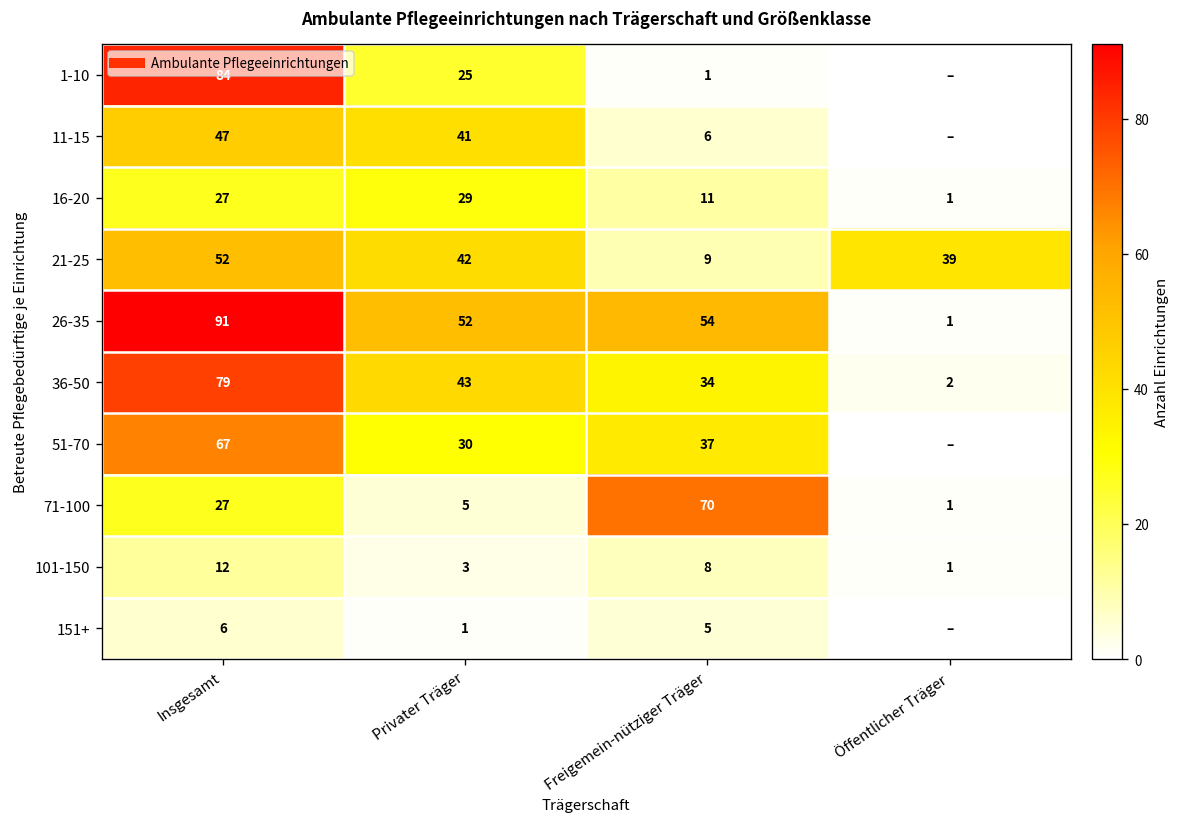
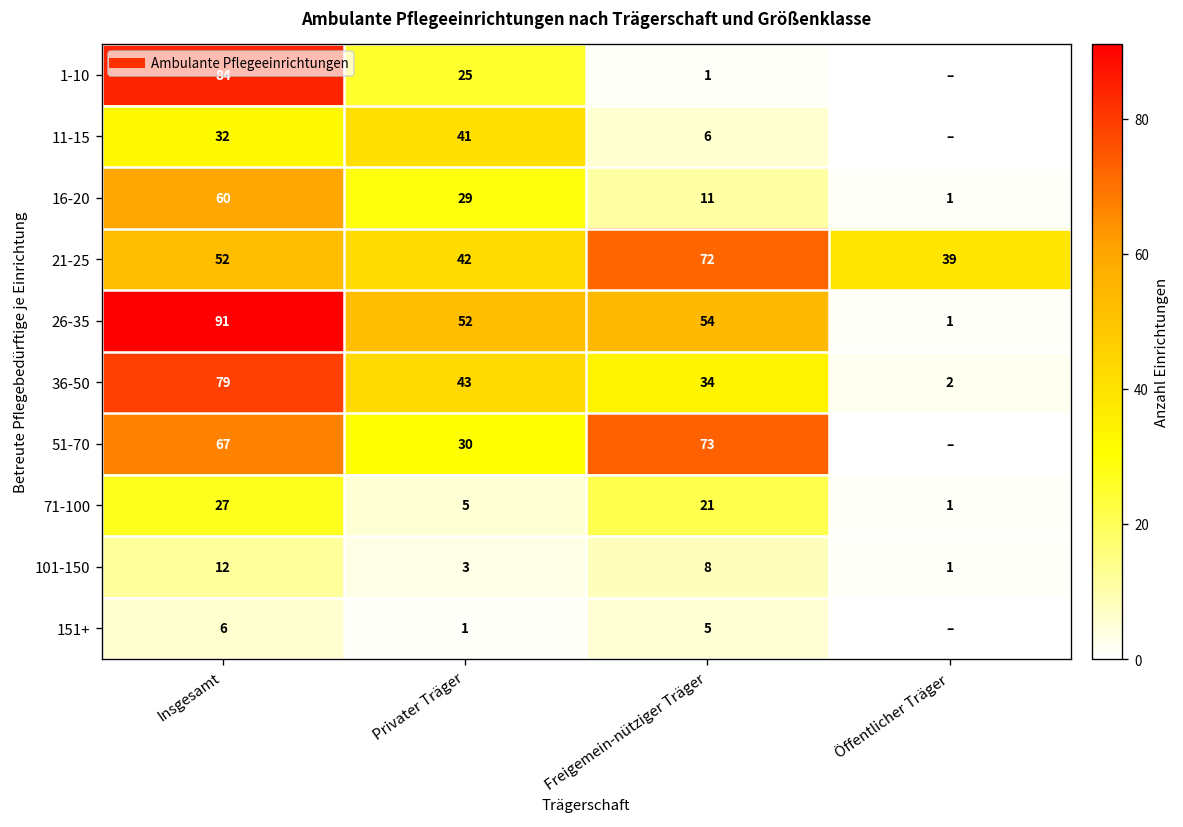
11-15, Insgesamt: 47 -> 32
16-20, Insgesamt: 27 -> 60
21-25, Freigemein-nütziger Träger: 9 -> 72
51-70, Freigemein-nütziger Träger: 37 -> 73
71-100, Freigemein-nütziger Träger: 70 -> 21
